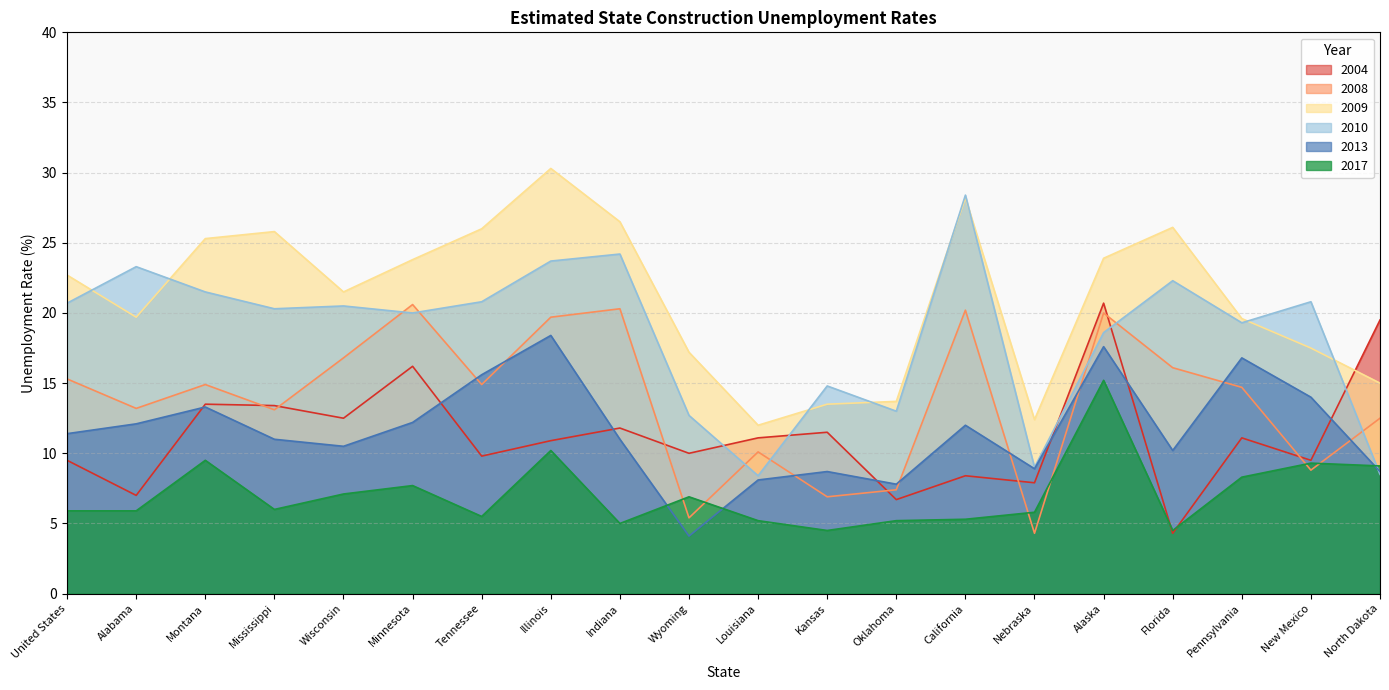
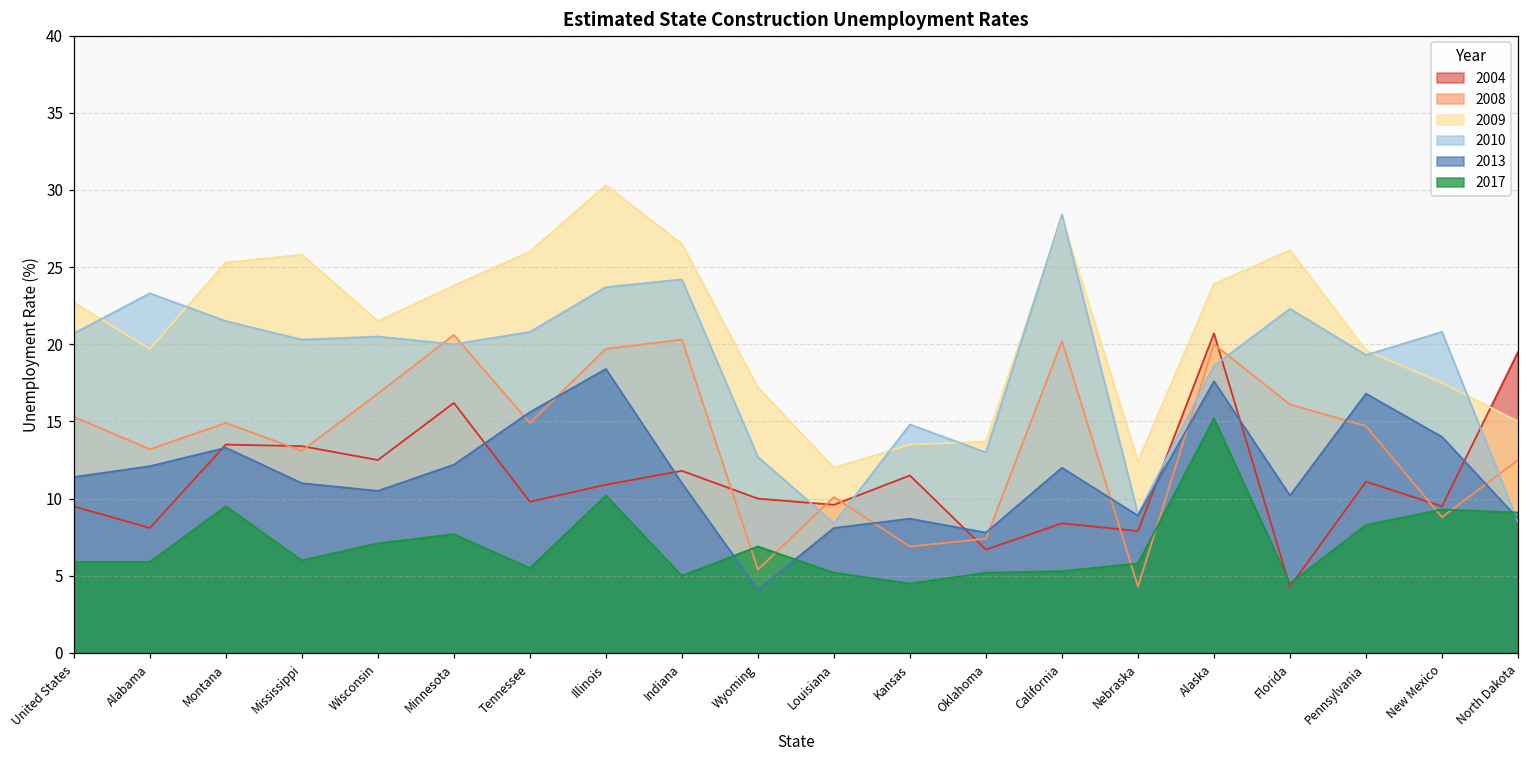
2004, Alabama: 7.0 -> 8.1
2004, Louisiana: 11.1 -> 9.6
